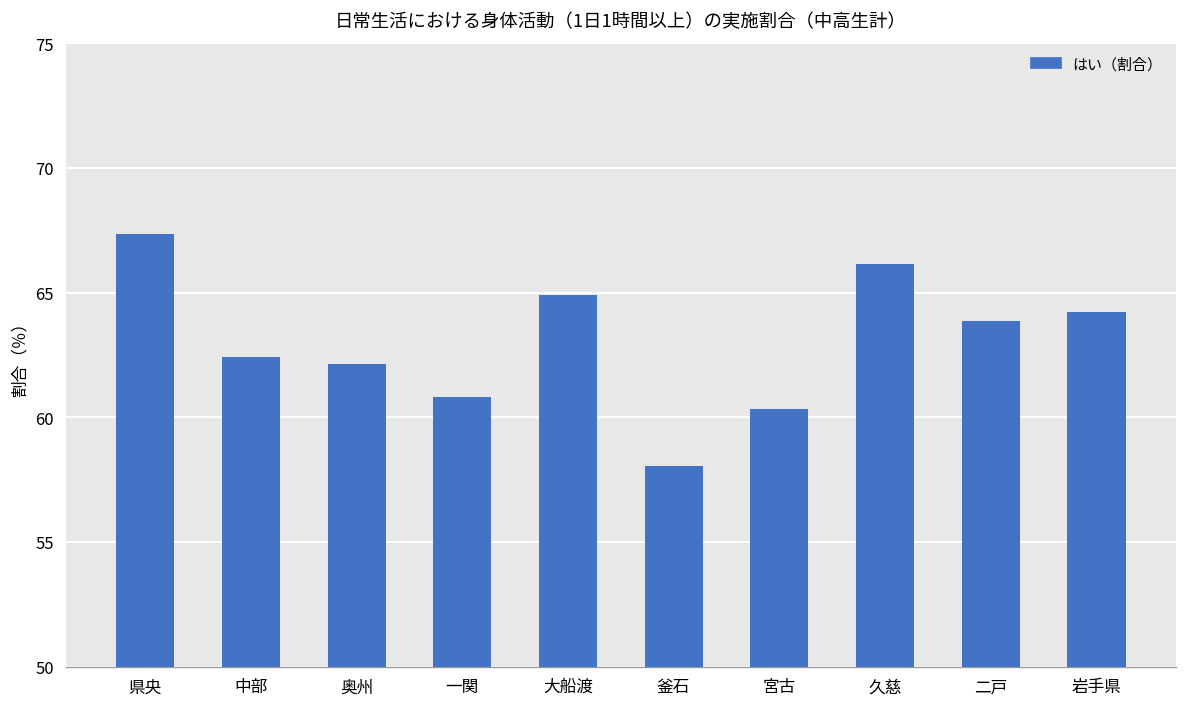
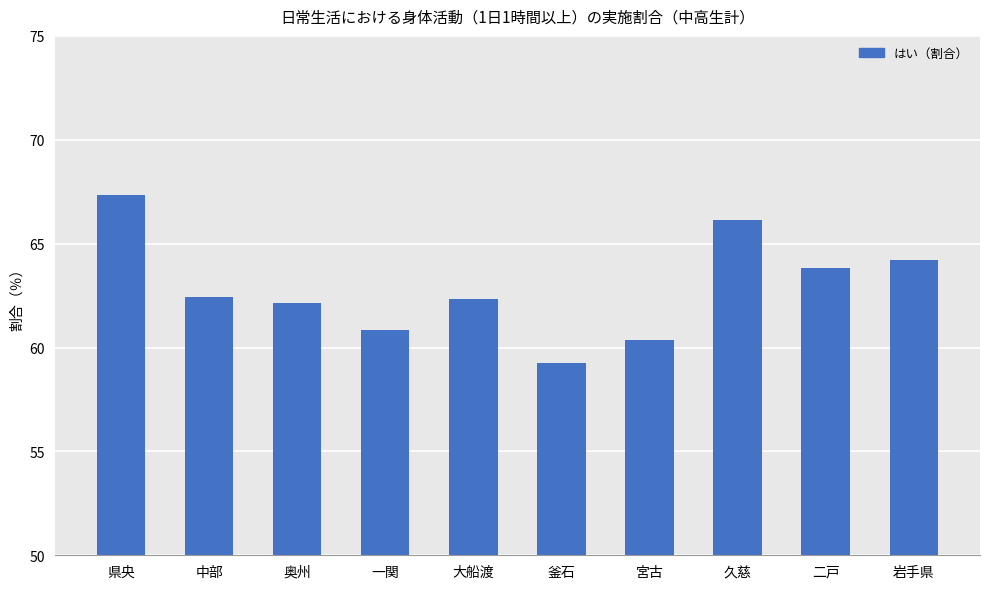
大船渡: 64.9 -> 62.3
釜石: 58.0 -> 59.3
